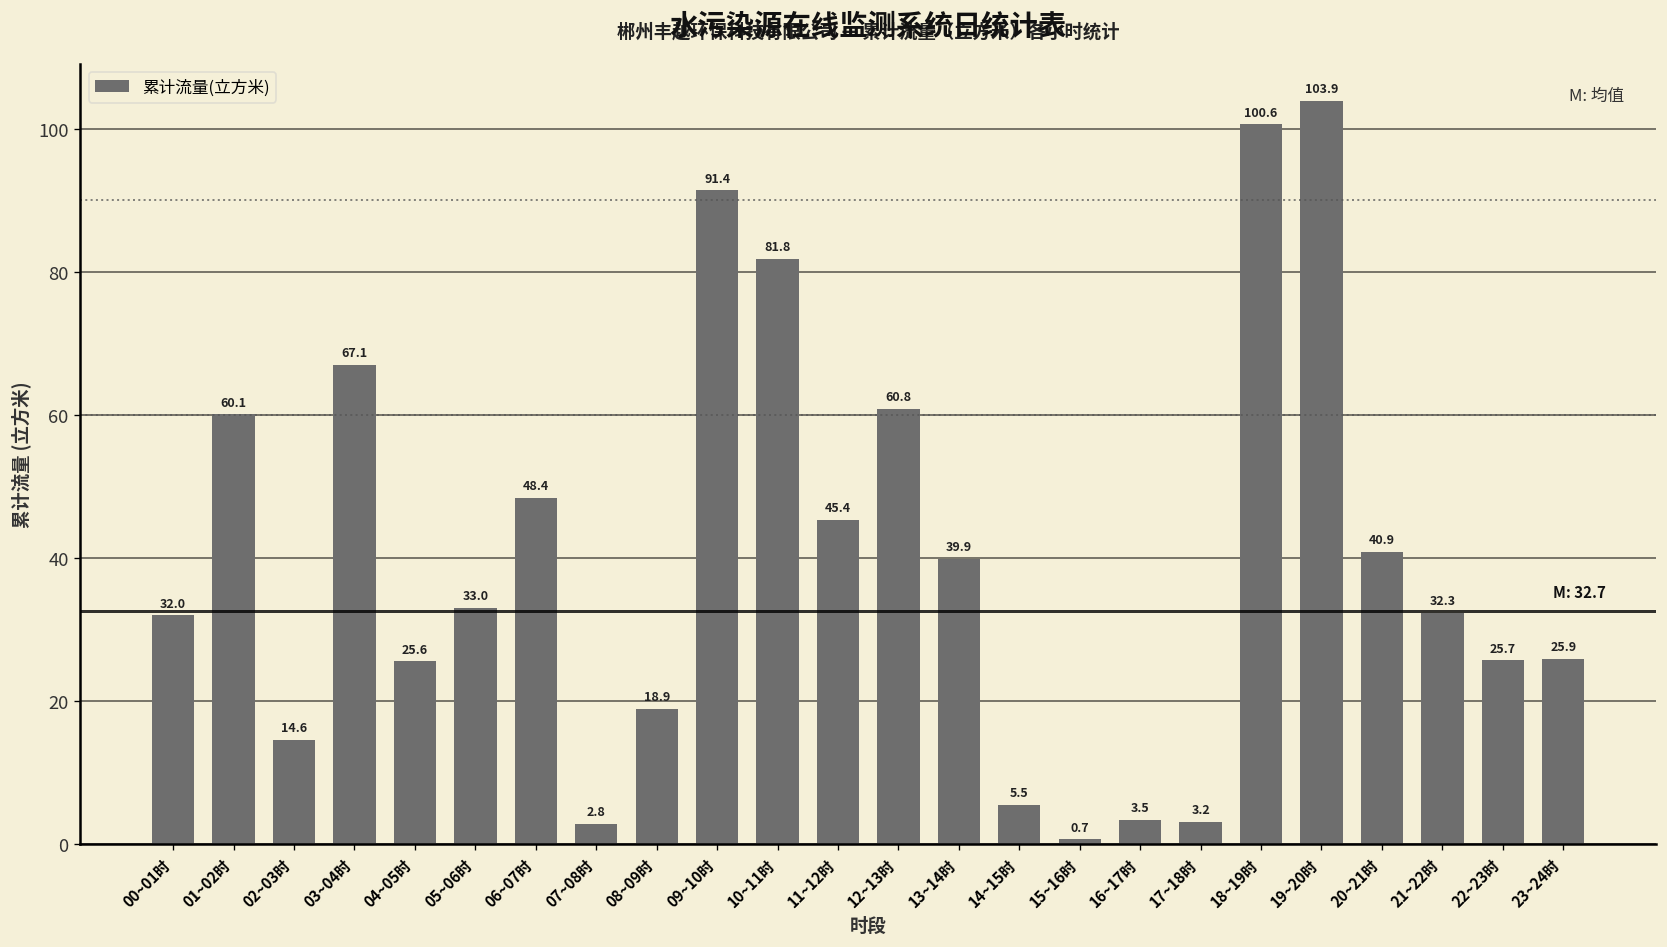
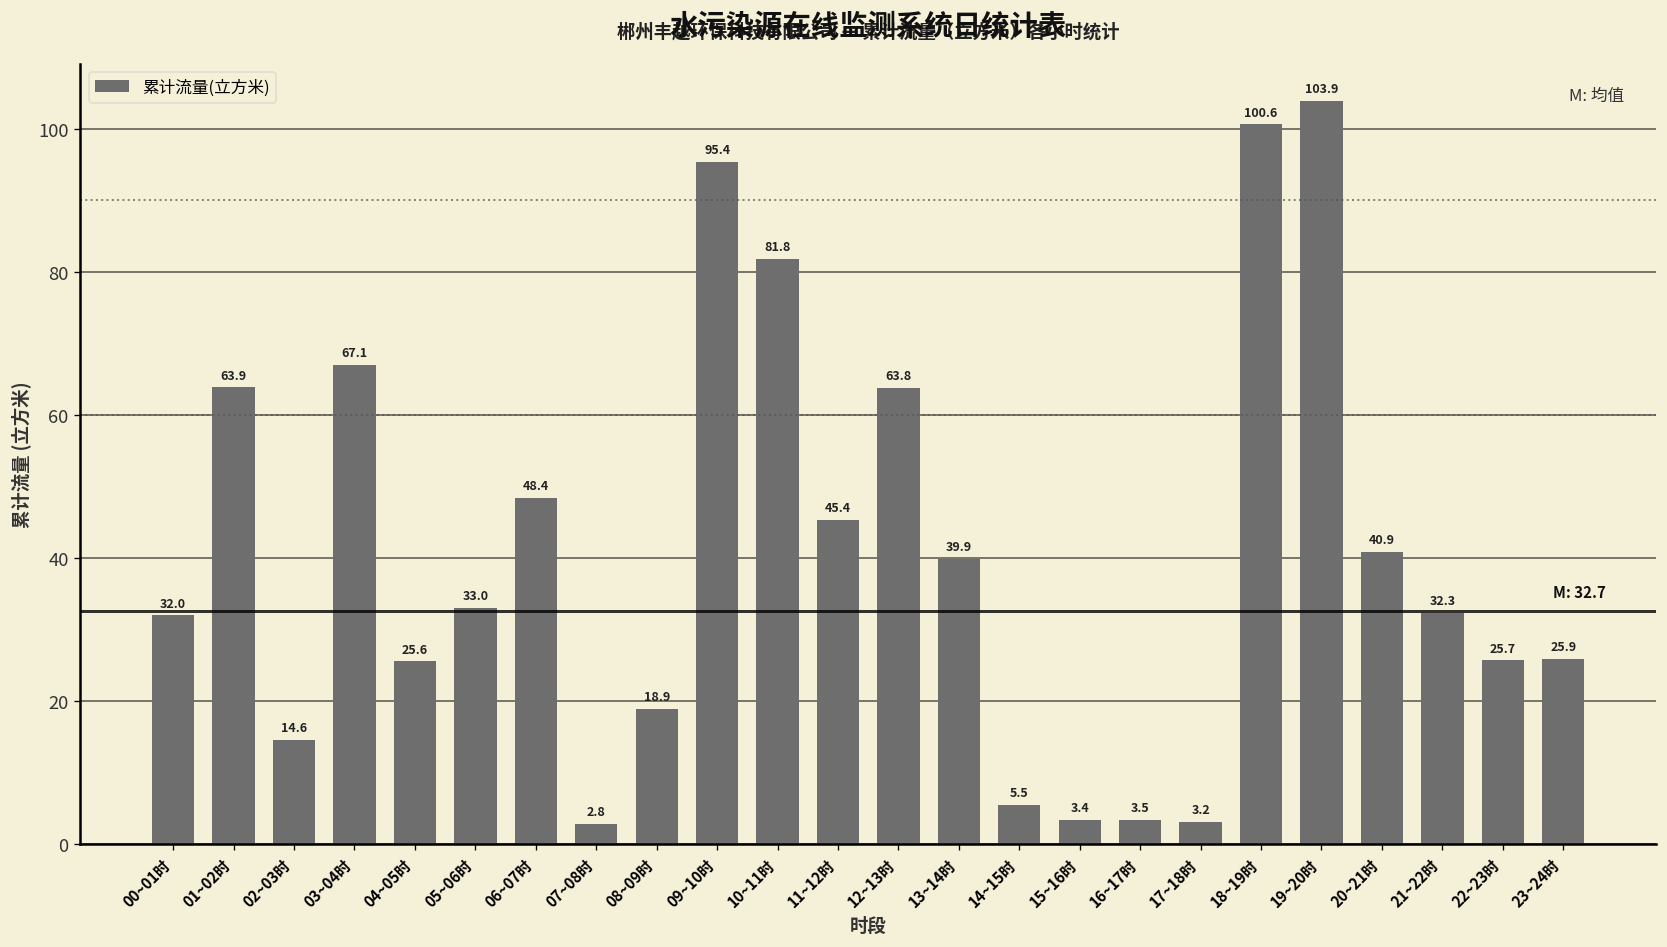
01~02时: 60.1 -> 63.9
09~10时: 91.4 -> 95.4
12~13时: 60.8 -> 63.8
15~16时: 0.7 -> 3.4
